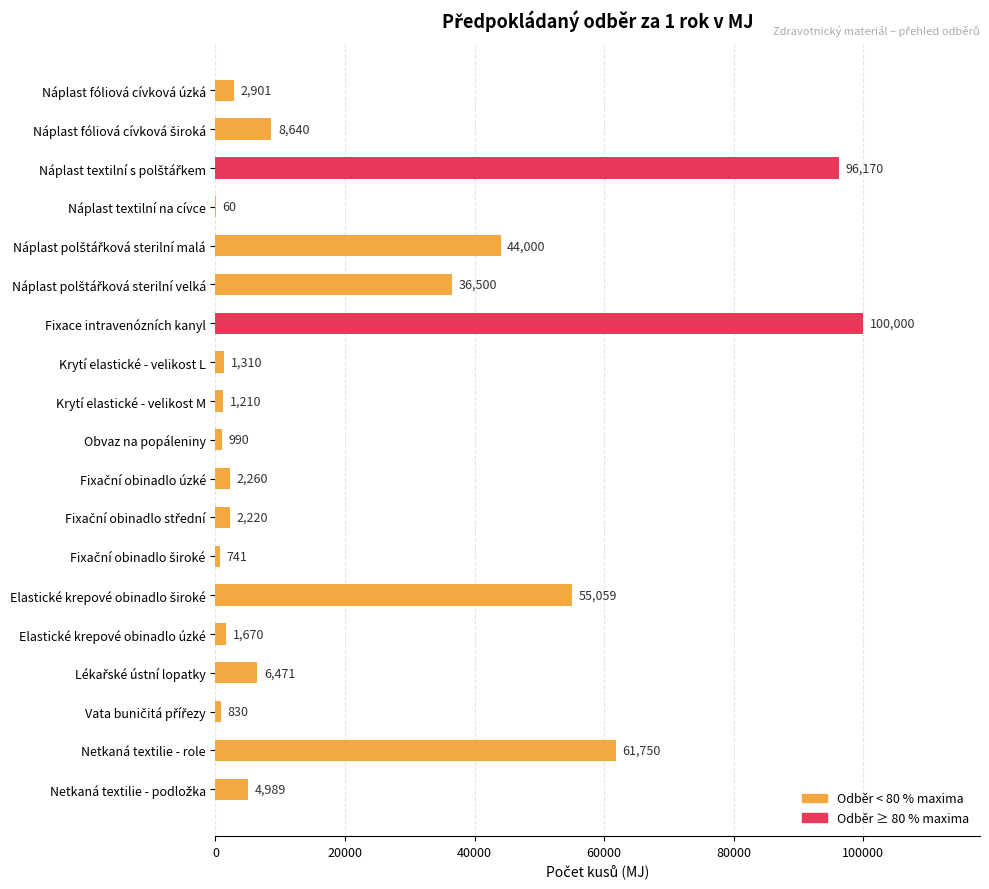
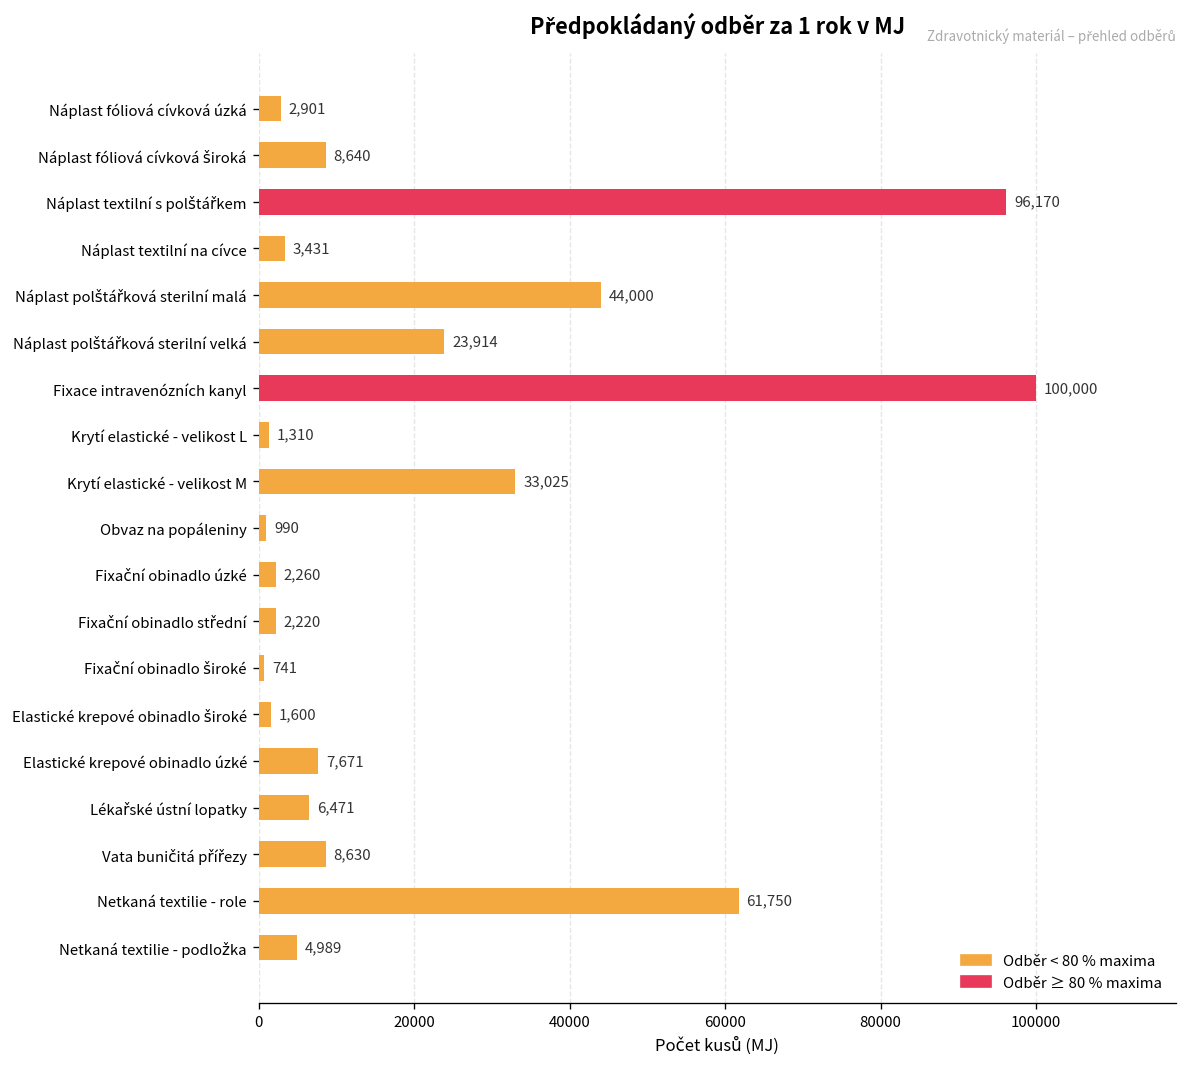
Náplast textilní na cívce: 60 -> 3,431
Náplast polštářková sterilní velká: 36,500 -> 23,914
Krytí elastické - velikost M: 1,210 -> 33,025
Elastické krepové obinadlo široké: 55,059 -> 1,600
Elastické krepové obinadlo úzké: 1,670 -> 7,671
Vata buničitá přířezy: 830 -> 8,630
